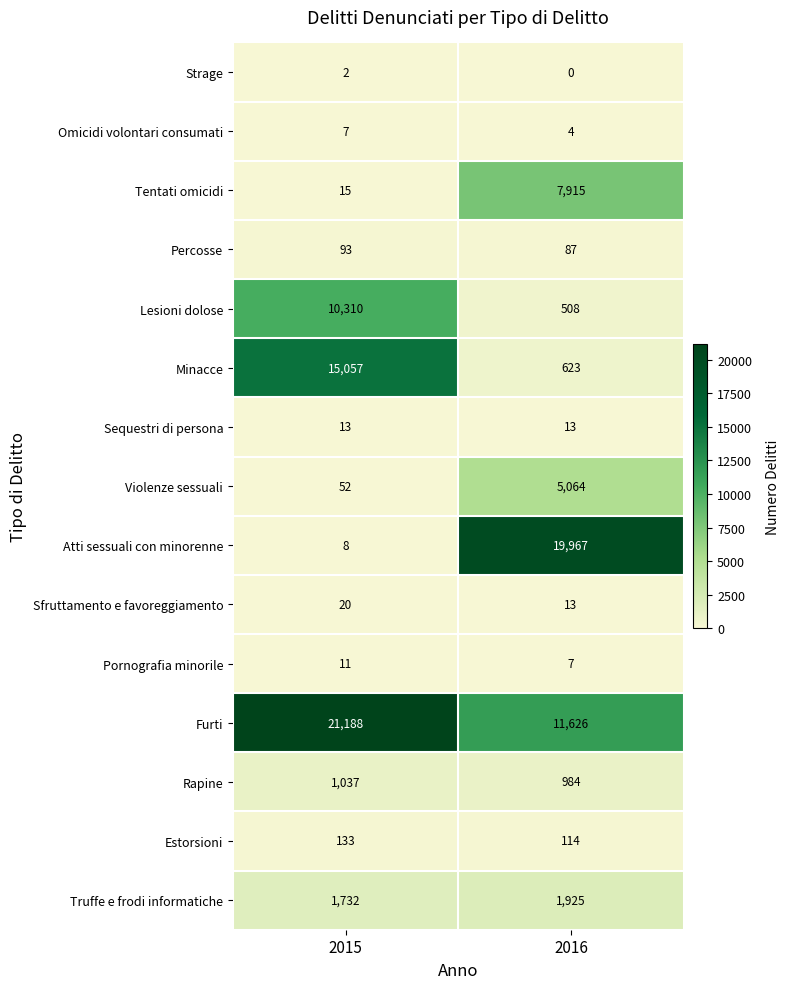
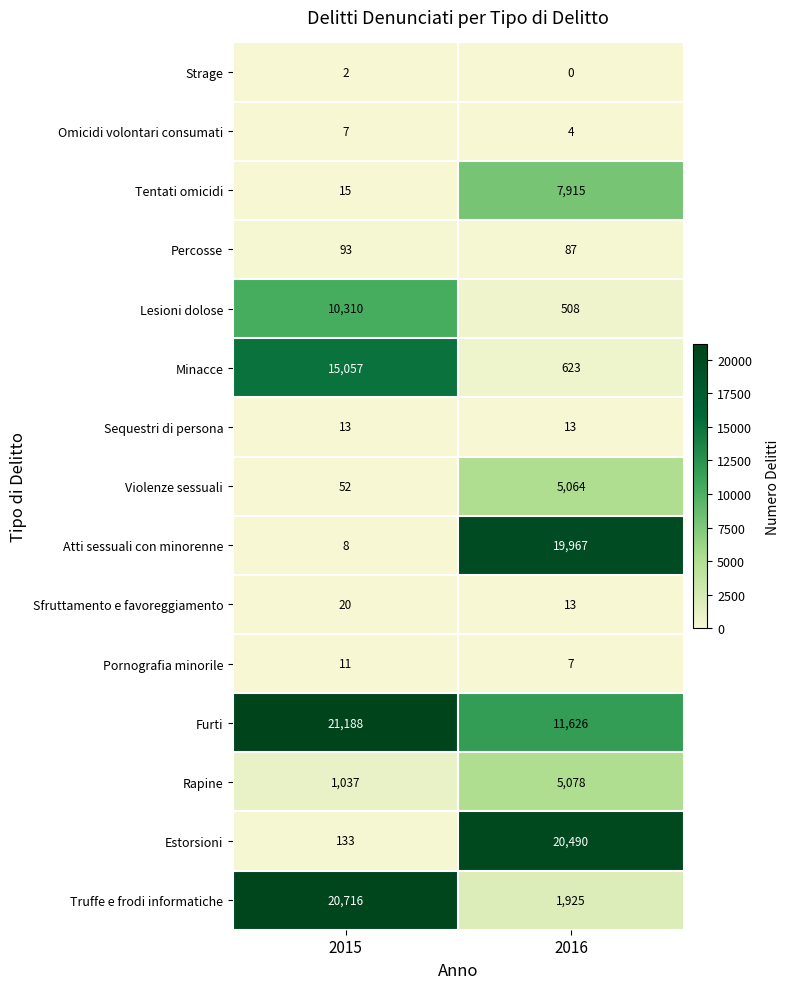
Rapine, 2016: 984 -> 5,078
Estorsioni, 2016: 114 -> 20,490
Truffe e frodi informatiche, 2015: 1,732 -> 20,716
